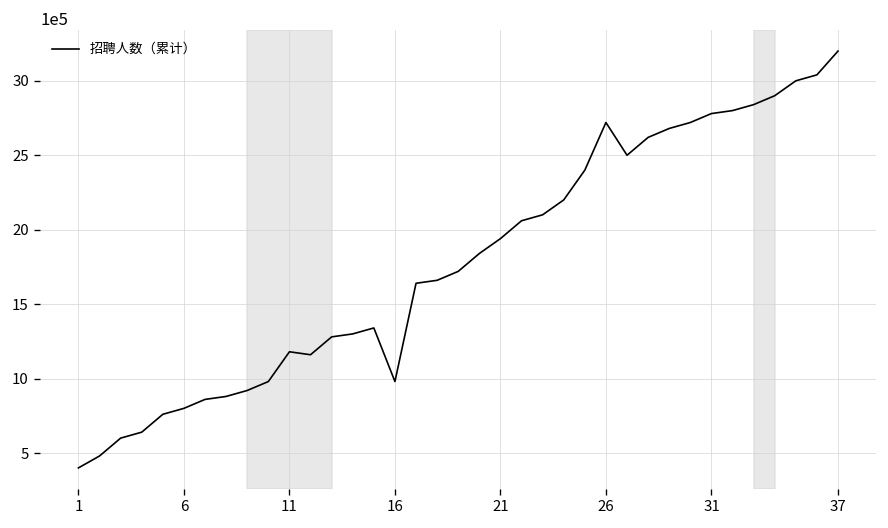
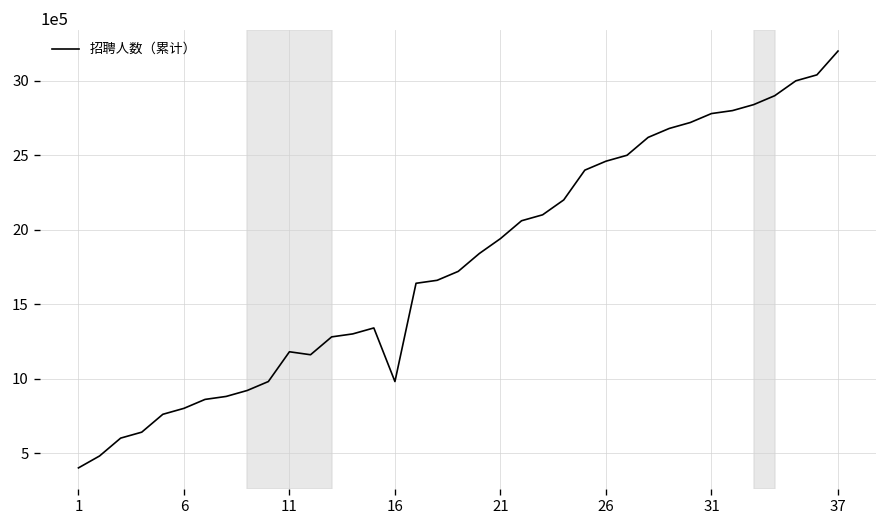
26: 2720000 -> 2460000
